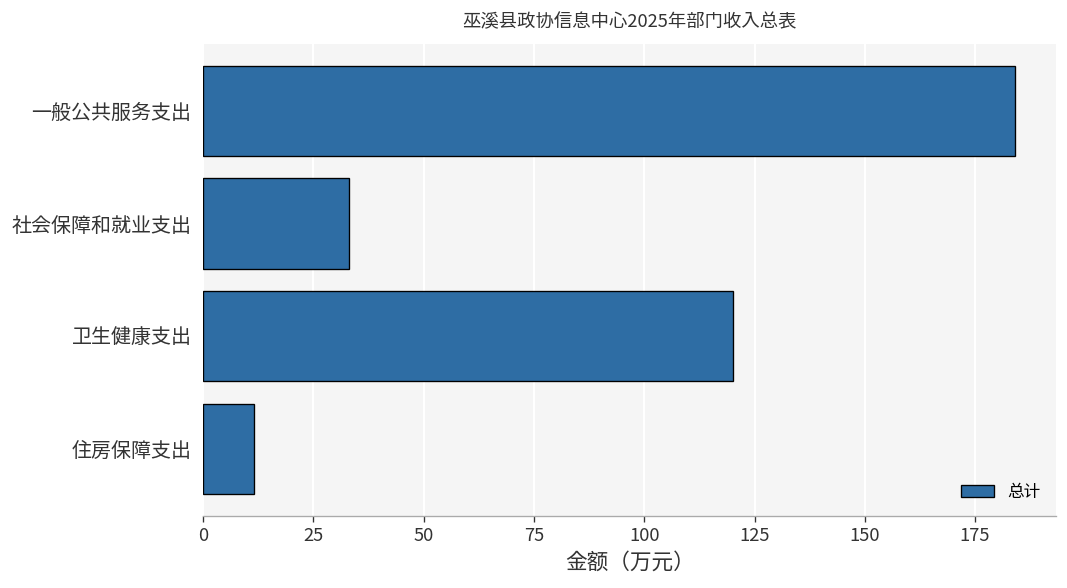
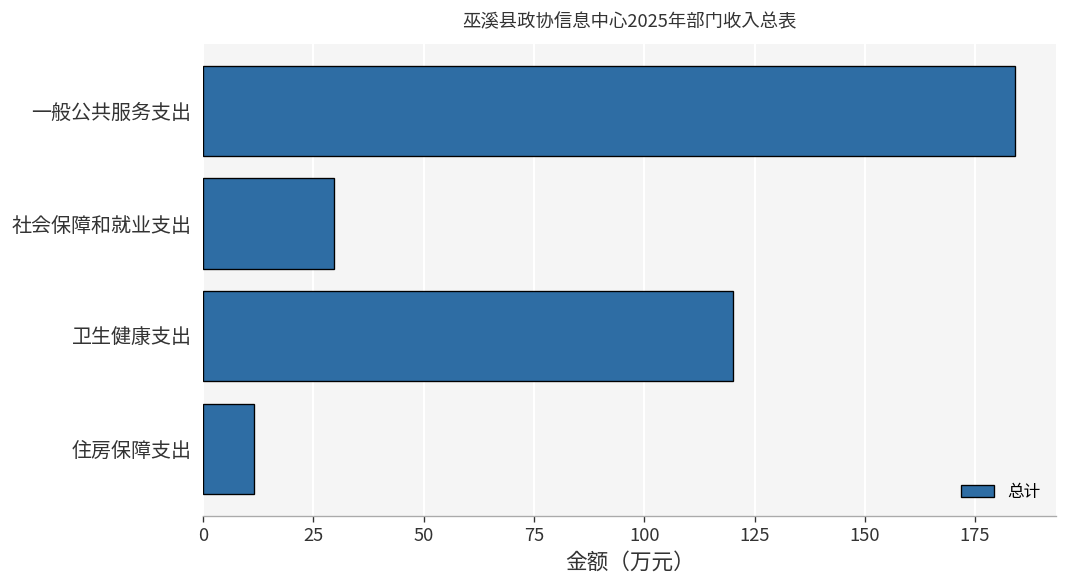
社会保障和就业支出: 33 -> 30
